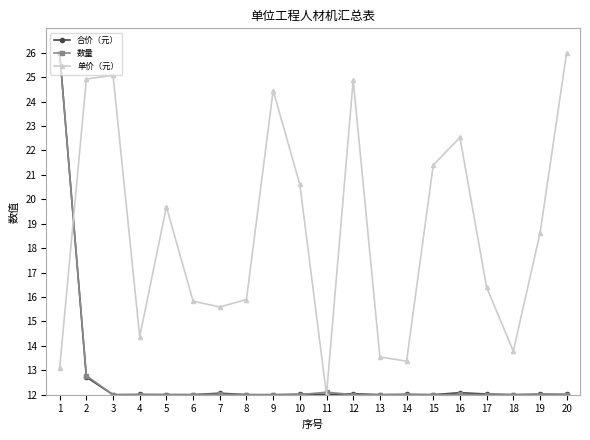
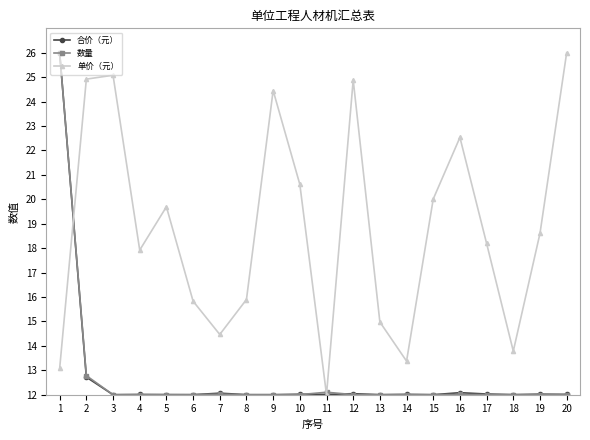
单价（元）, 4: 14.4 -> 17.9
单价（元）, 7: 15.6 -> 14.5
单价（元）, 13: 13.5 -> 15.0
单价（元）, 15: 21.4 -> 20.0
单价（元）, 17: 16.4 -> 18.2
